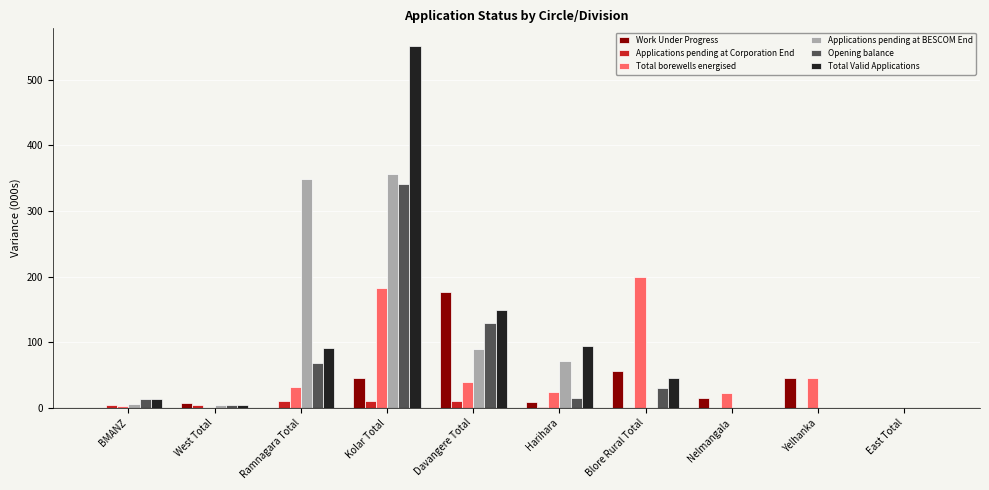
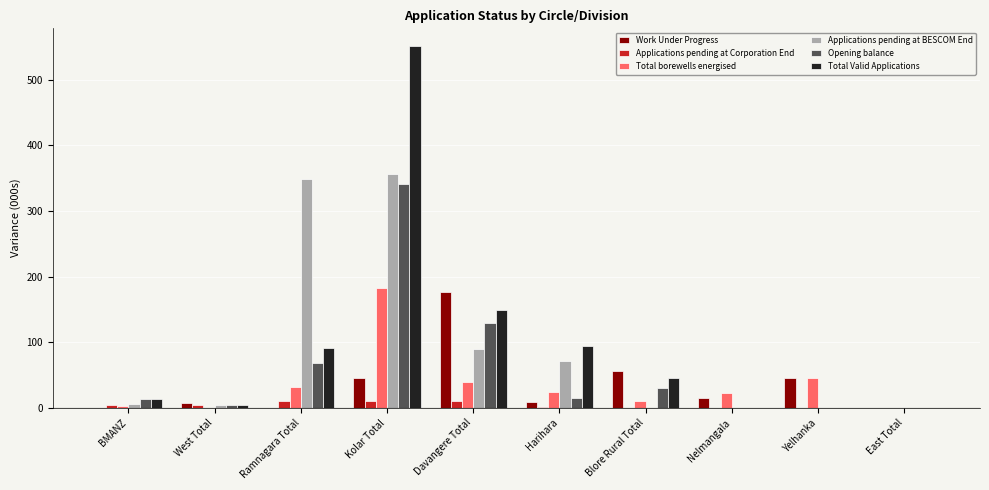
Total borewells energised, Blore Rural Total: 200 -> 10
